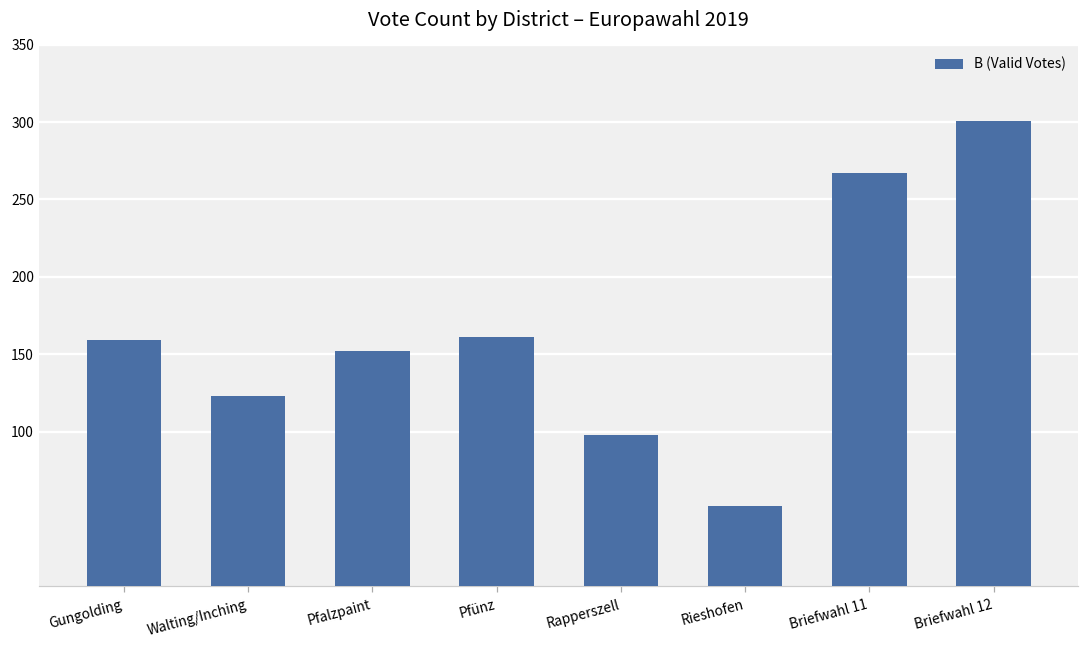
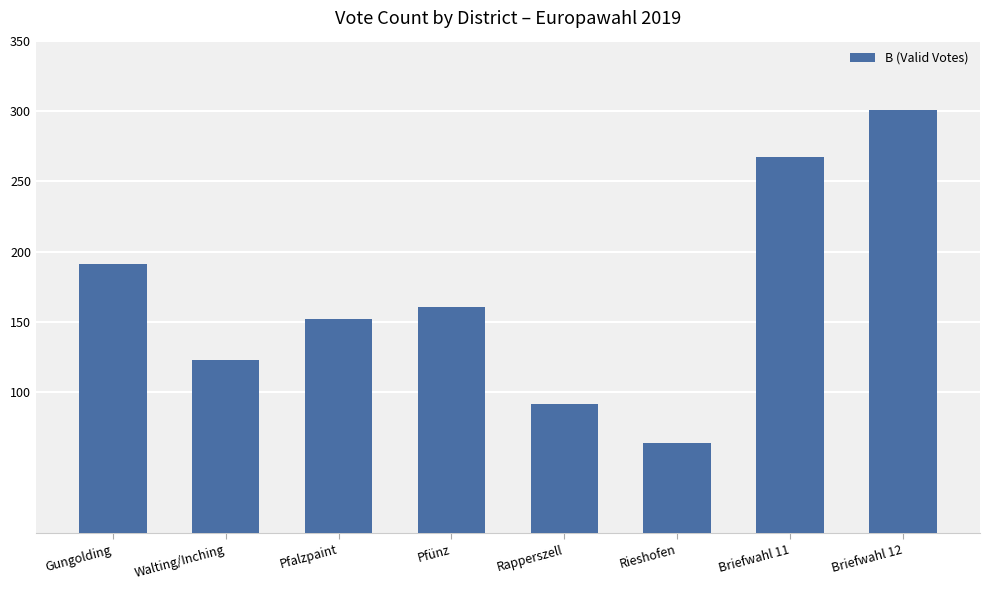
Gungolding: 159 -> 191
Rapperszell: 98 -> 92
Rieshofen: 52 -> 64
